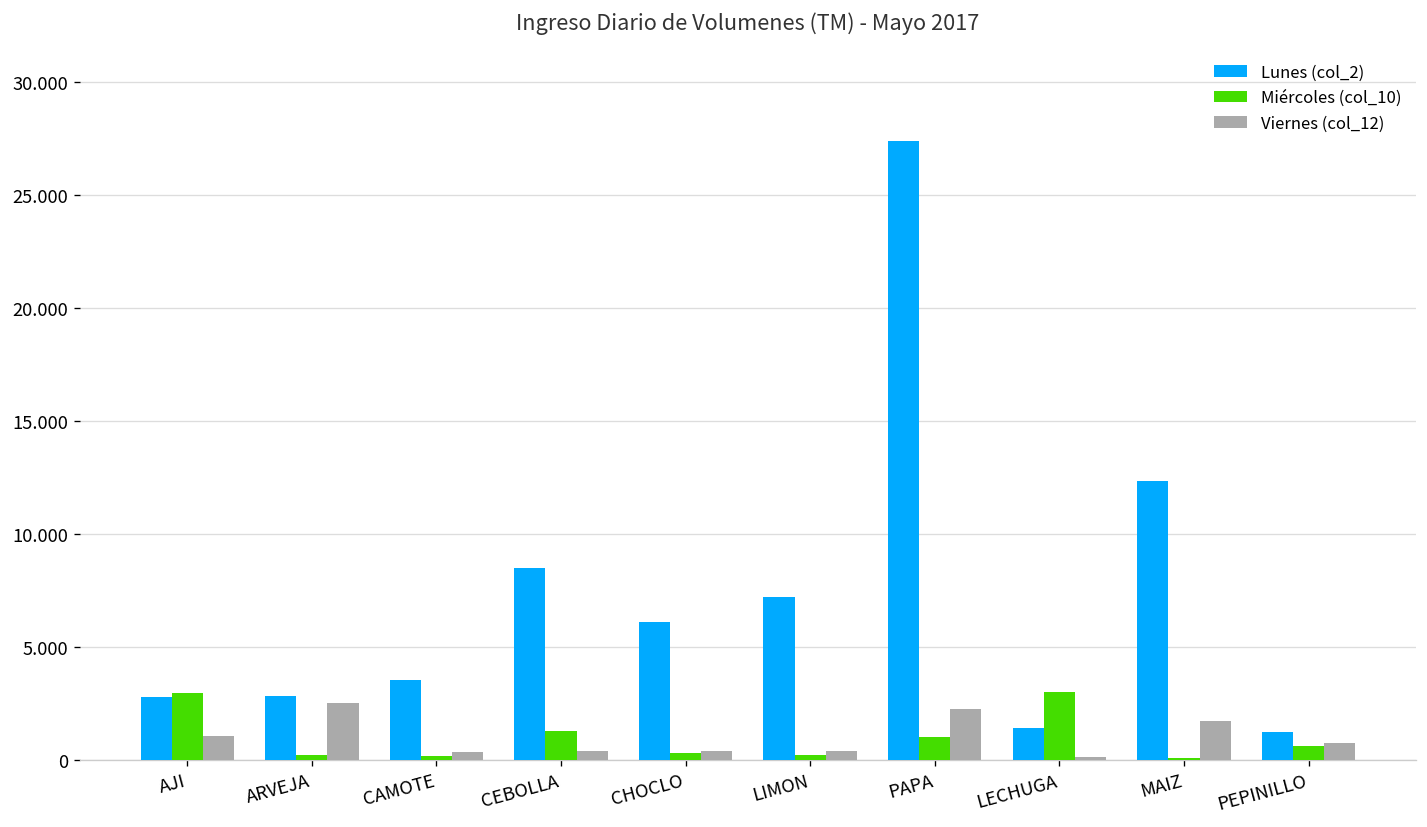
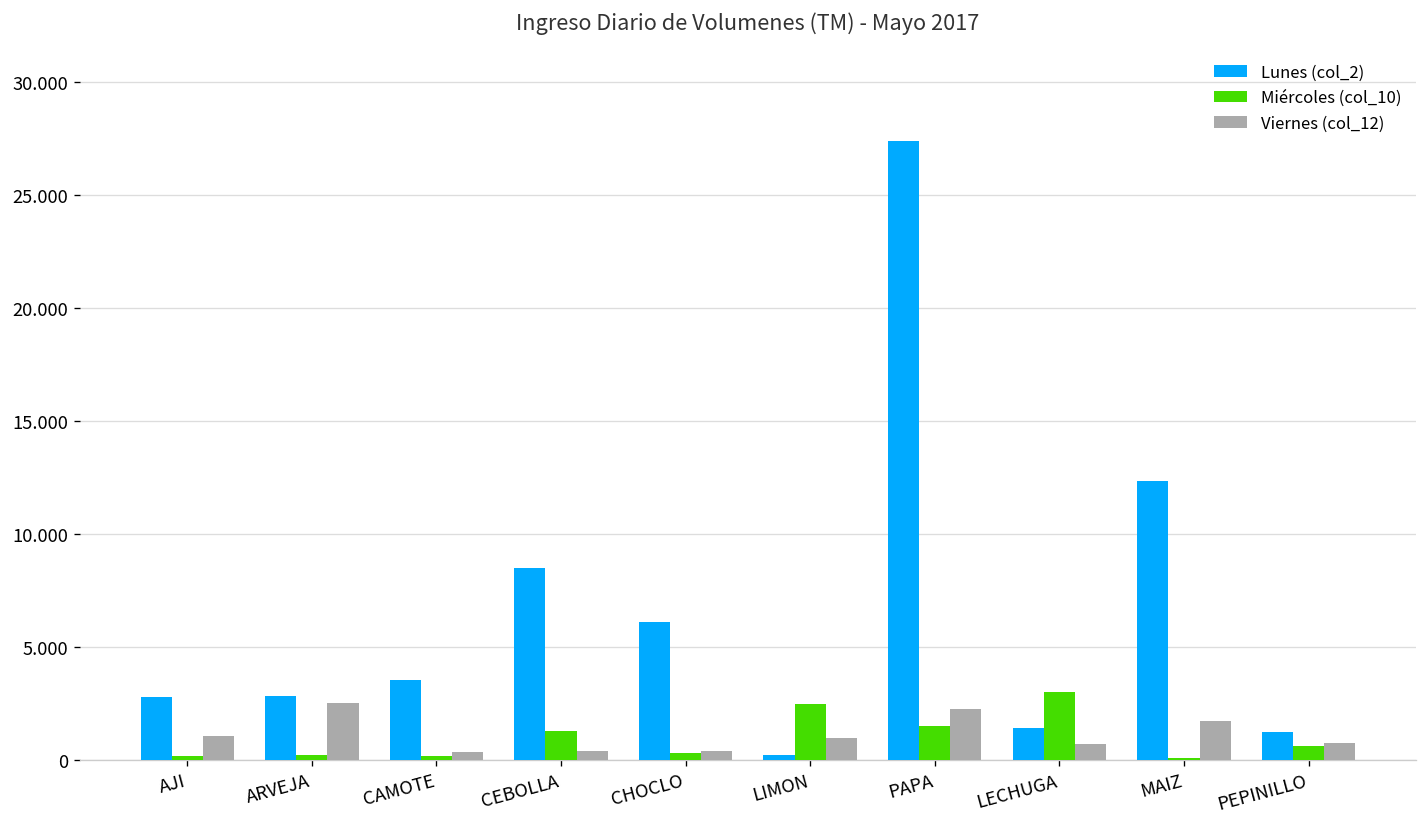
Miércoles (col_10), AJI: 3.0 -> 0.2
Lunes (col_2), LIMON: 7.2 -> 0.2
Miércoles (col_10), LIMON: 0.2 -> 2.5
Viernes (col_12), LIMON: 0.4 -> 1.0
Miércoles (col_10), PAPA: 1.0 -> 1.5
Viernes (col_12), LECHUGA: 0.1 -> 0.7
